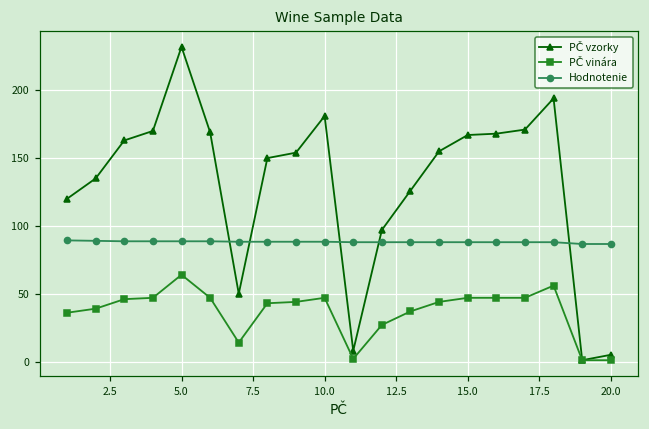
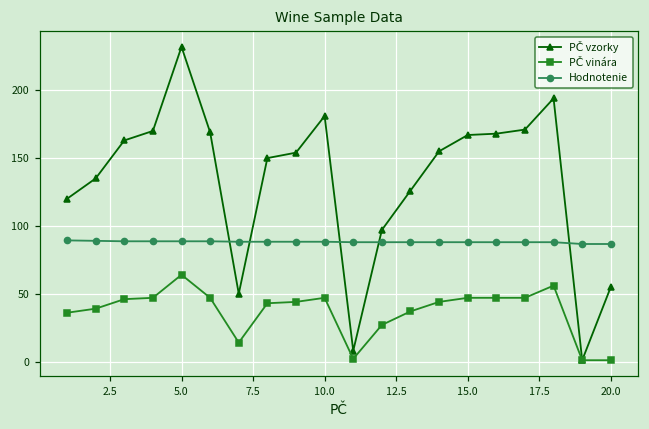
PČ vzorky, 20.0: 5 -> 55
